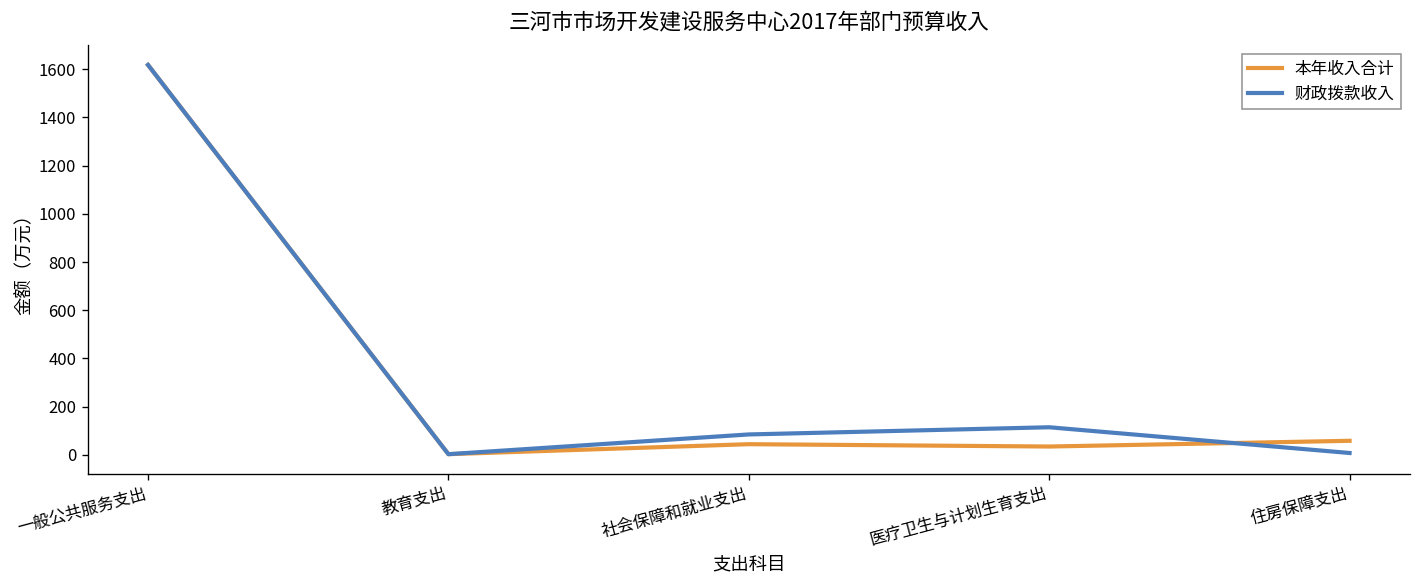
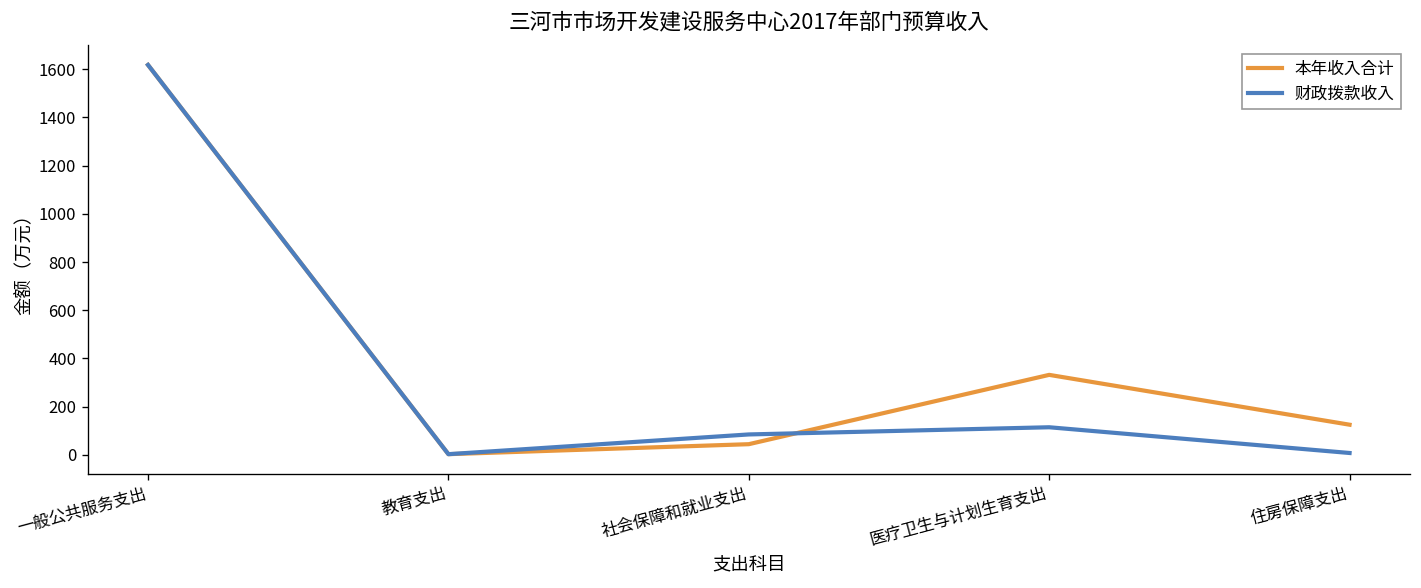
本年收入合计, 医疗卫生与计划生育支出: 30 -> 330
本年收入合计, 住房保障支出: 60 -> 120
